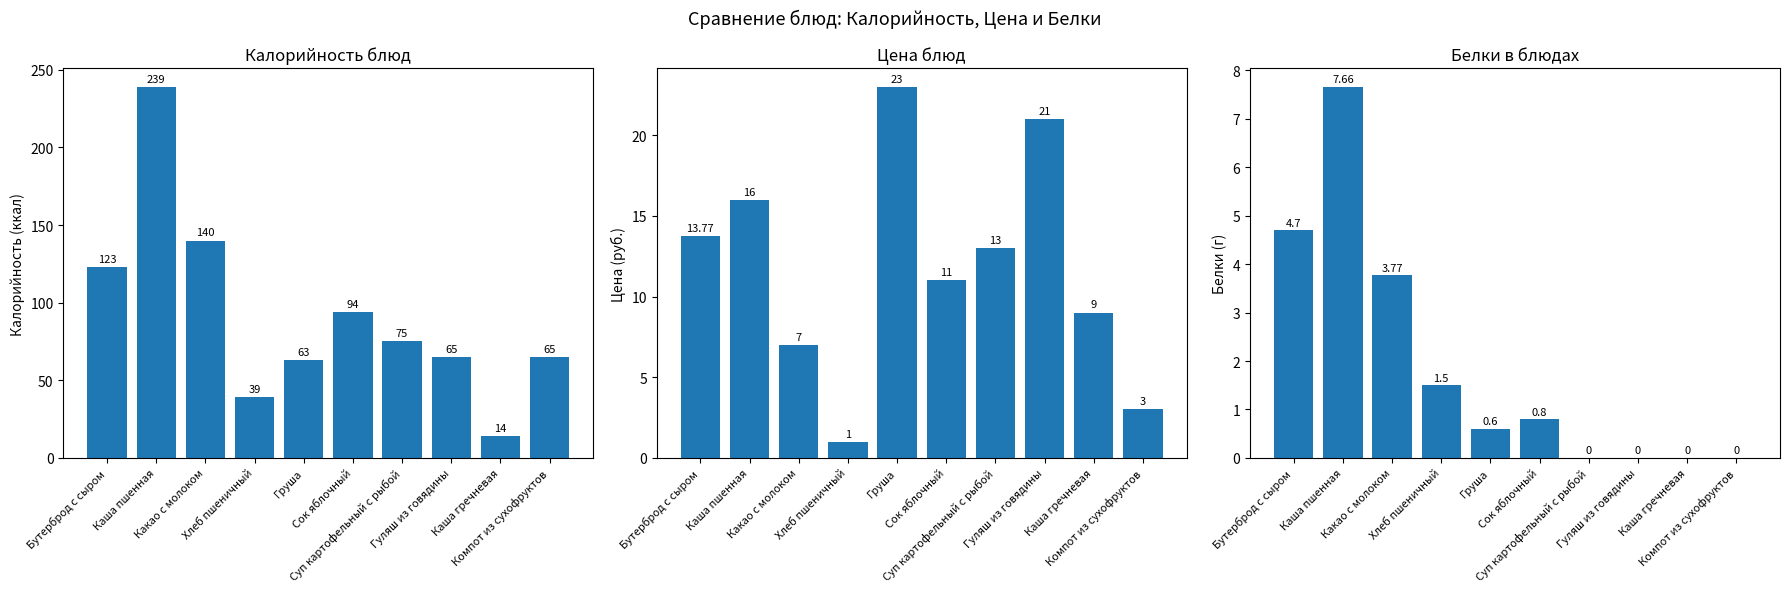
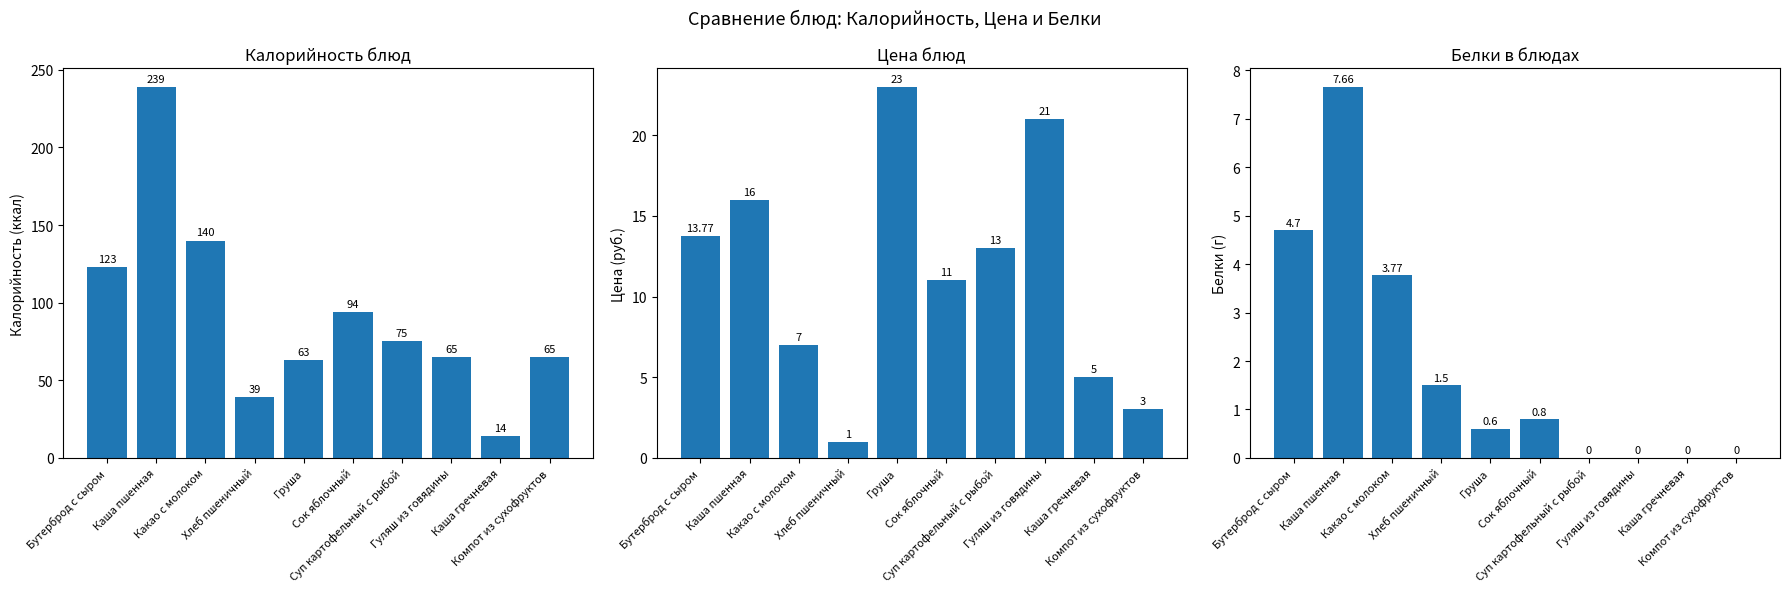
Цена блюд, Каша гречневая: 9 -> 5
